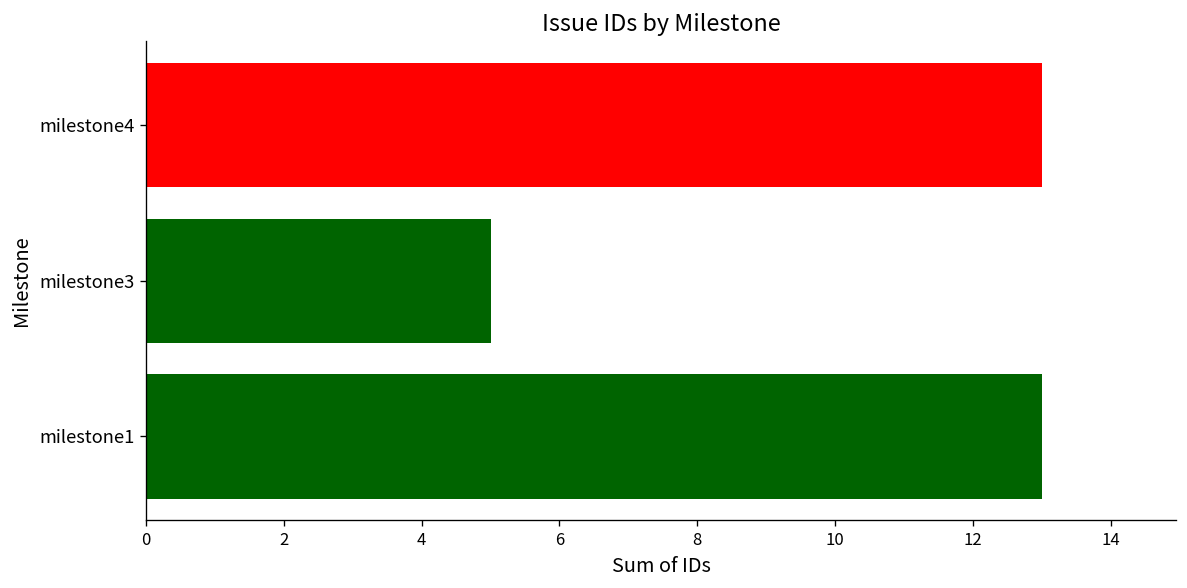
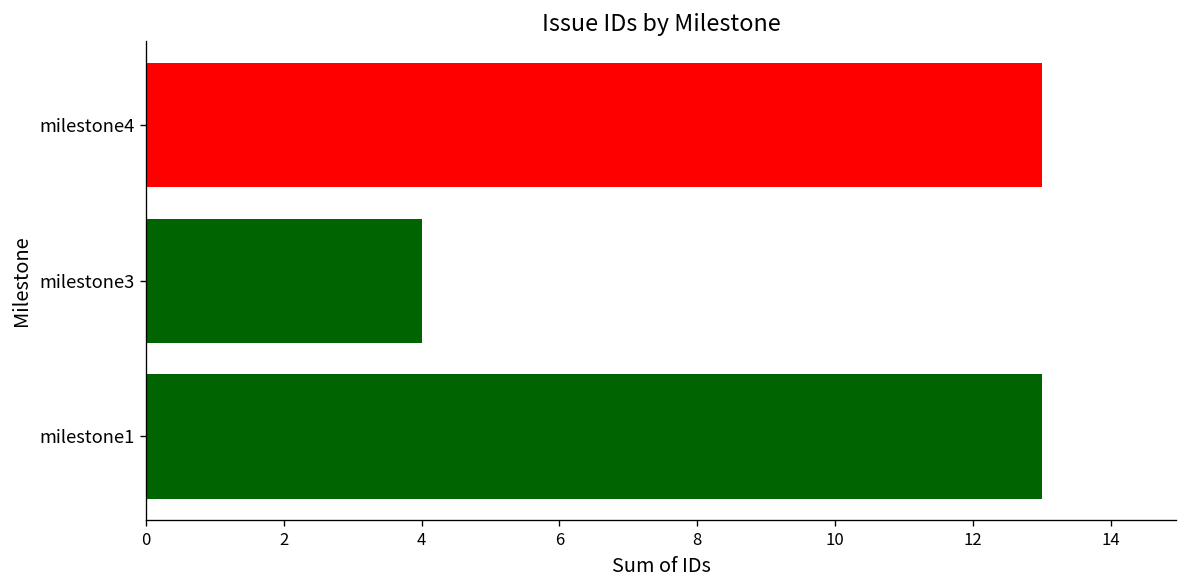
milestone3: 5 -> 4
